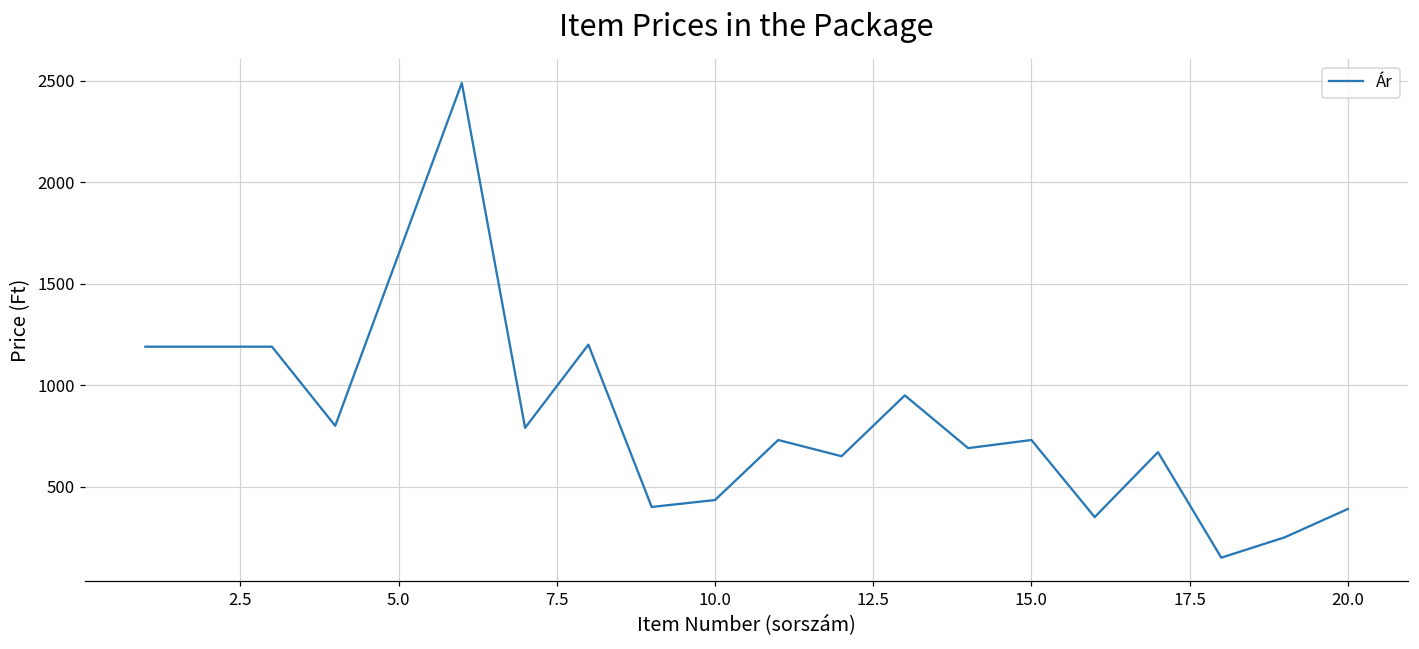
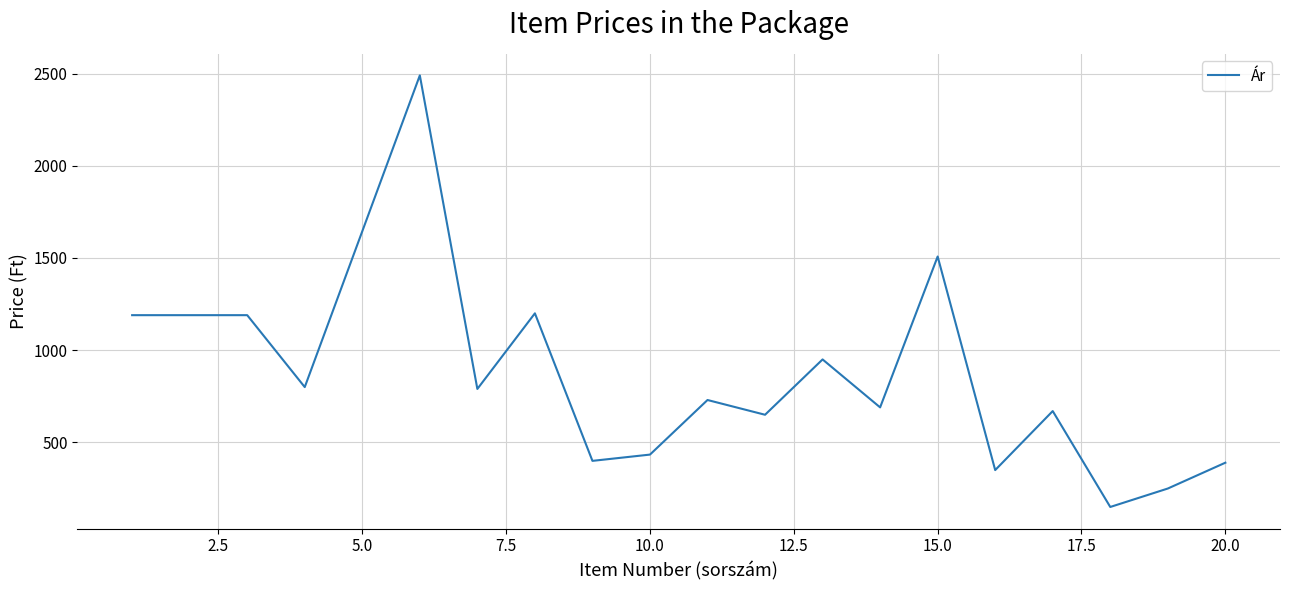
15.0: 730 -> 1510
